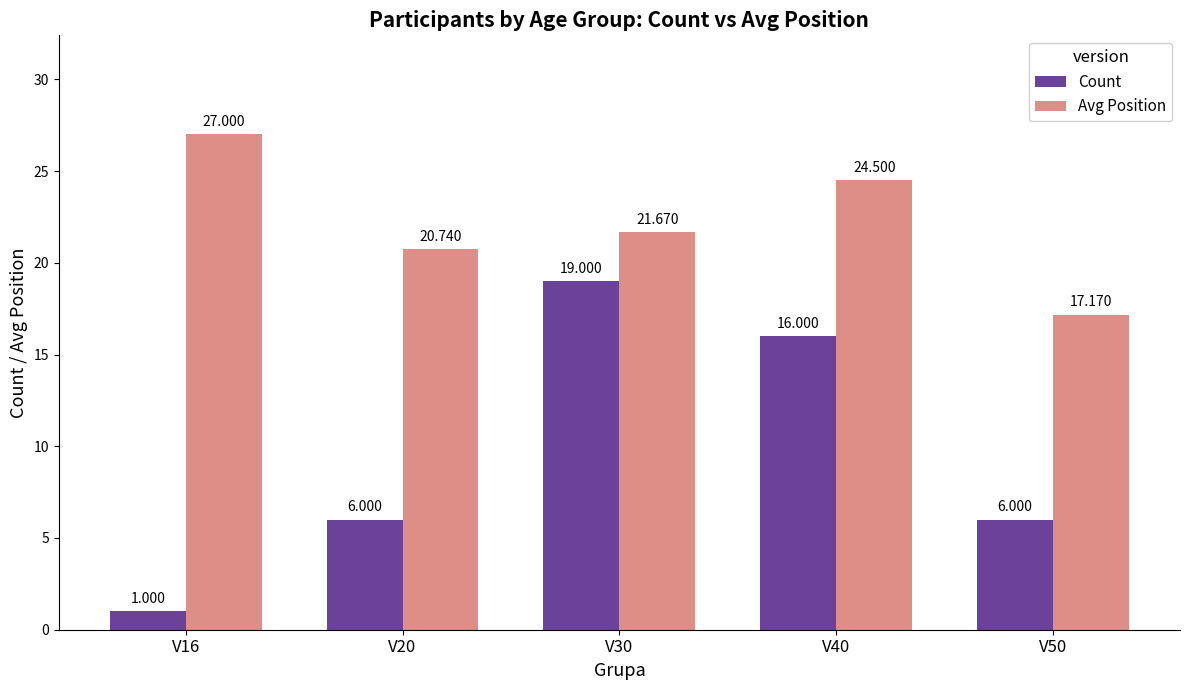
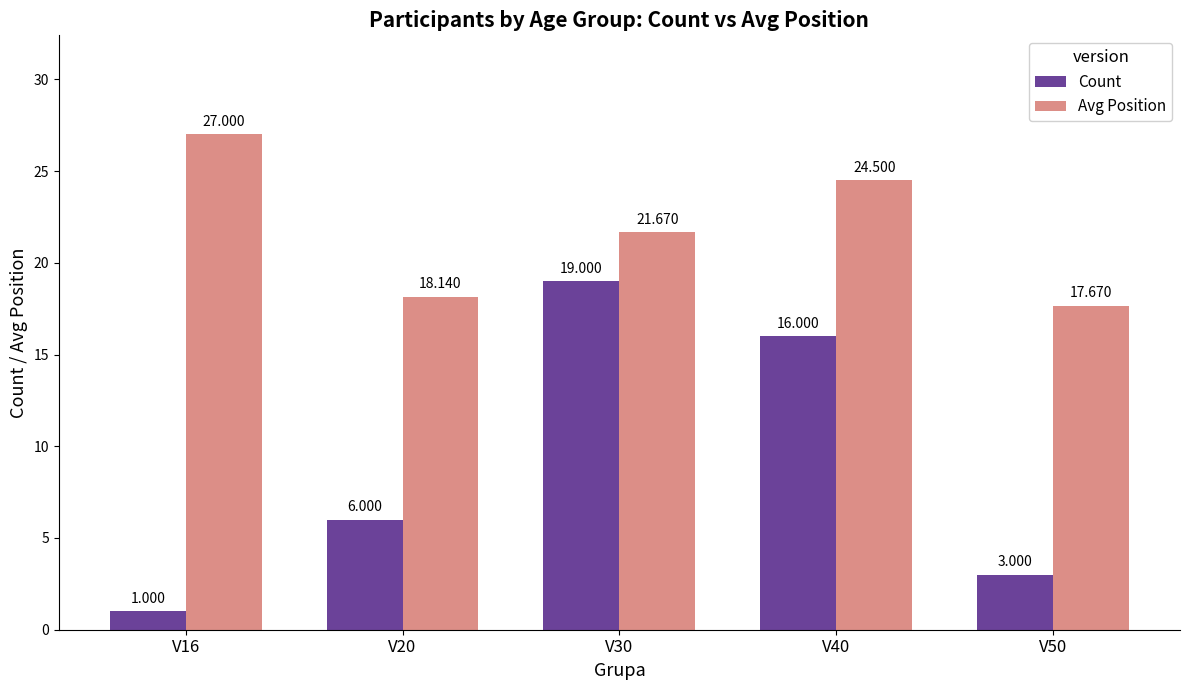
Avg Position, V20: 20.740 -> 18.140
Count, V50: 6.000 -> 3.000
Avg Position, V50: 17.170 -> 17.670
